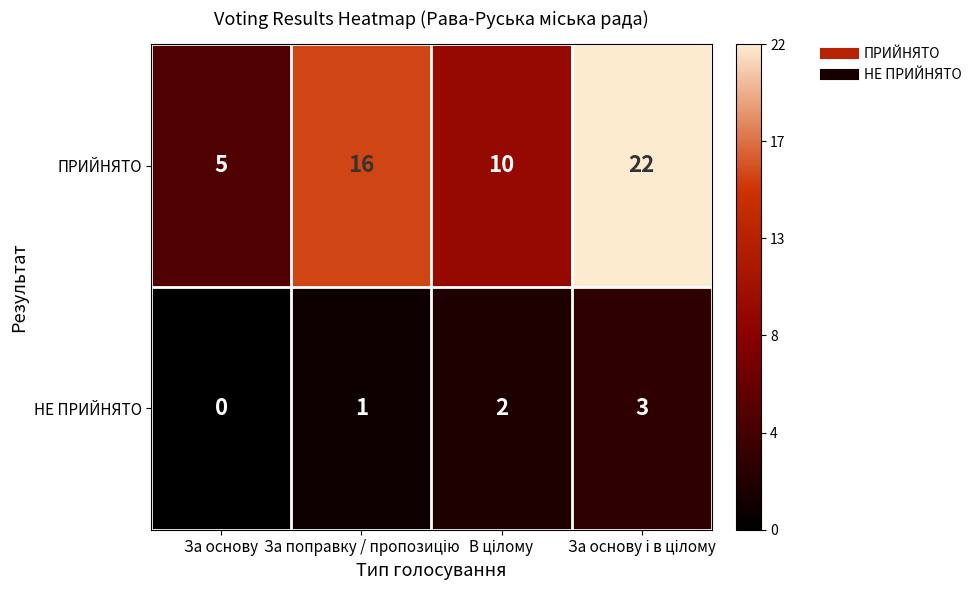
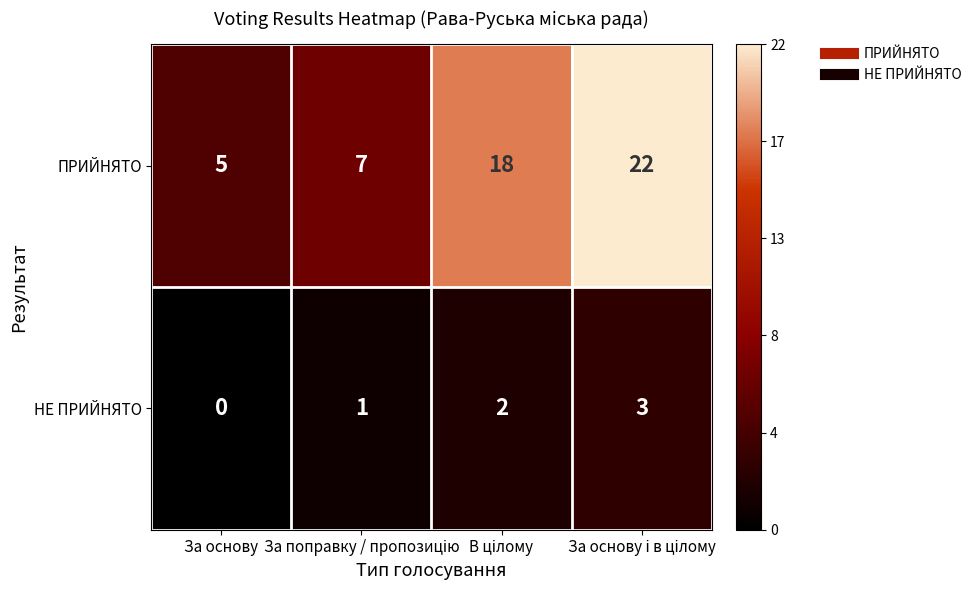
ПРИЙНЯТО, За поправку / пропозицію: 16 -> 7
ПРИЙНЯТО, В цілому: 10 -> 18
